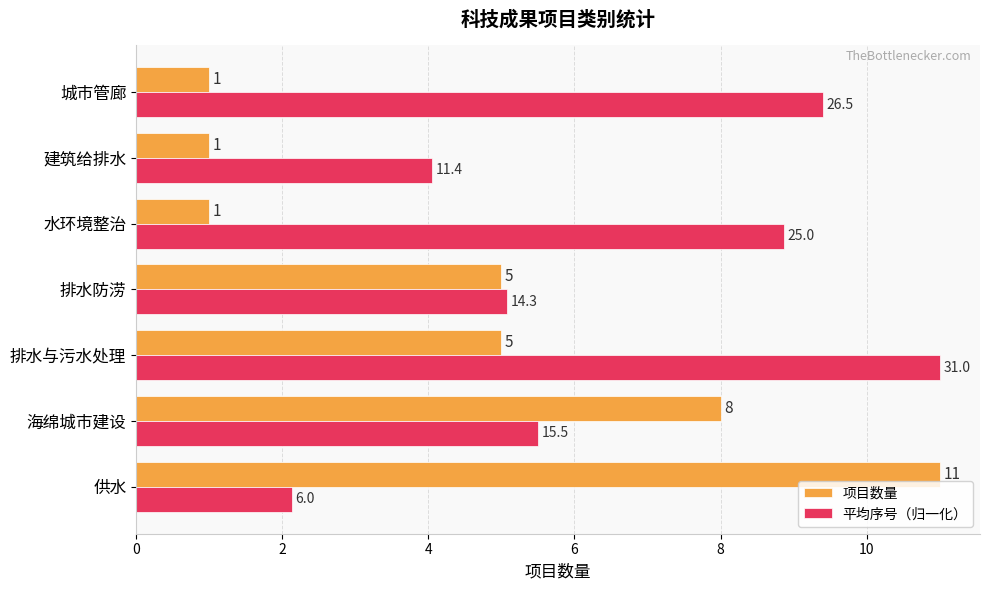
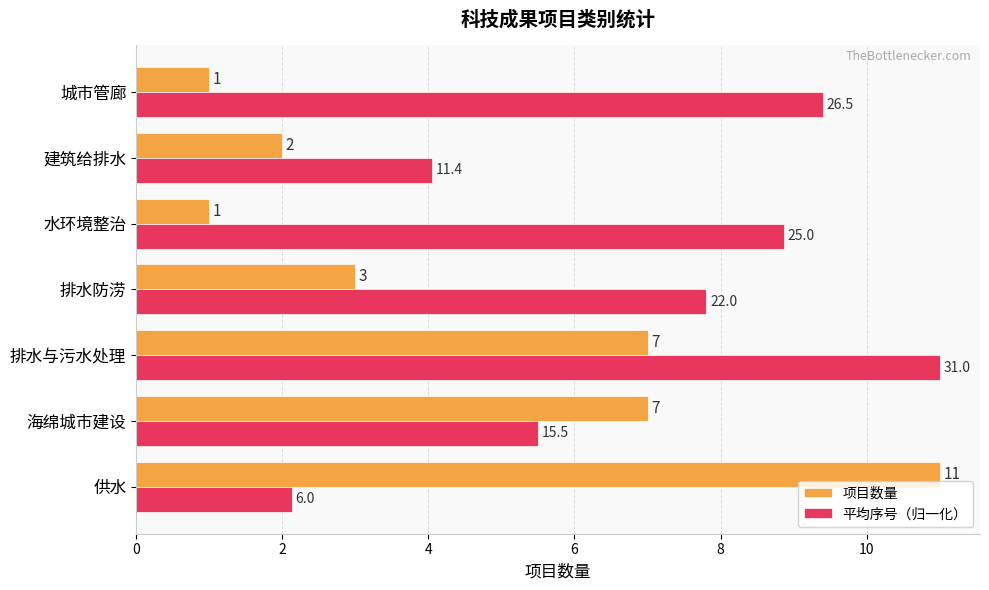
项目数量, 建筑给排水: 1 -> 2
项目数量, 排水防涝: 5 -> 3
平均序号（归一化）, 排水防涝: 14.3 -> 22.0
项目数量, 排水与污水处理: 5 -> 7
项目数量, 海绵城市建设: 8 -> 7
